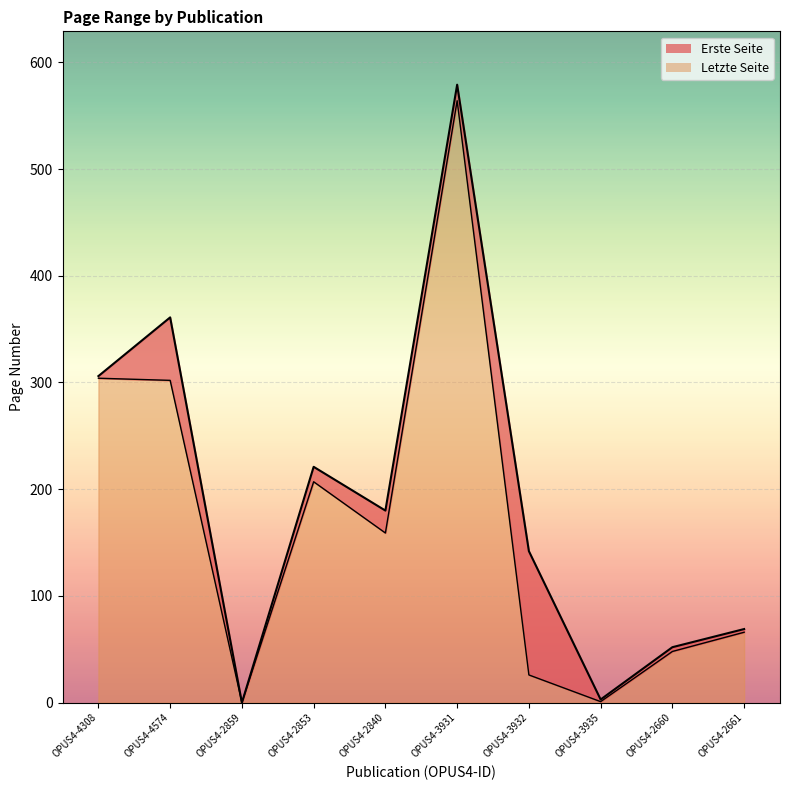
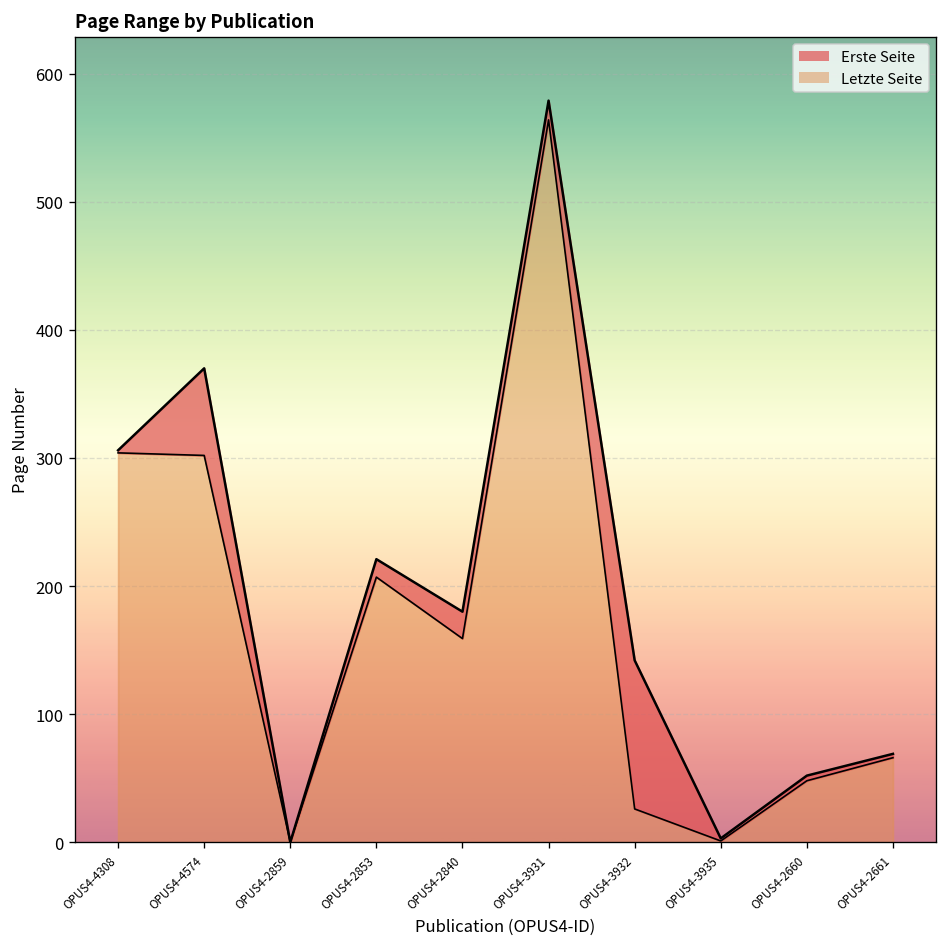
Erste Seite, OPUS4-4574: 361 -> 370
